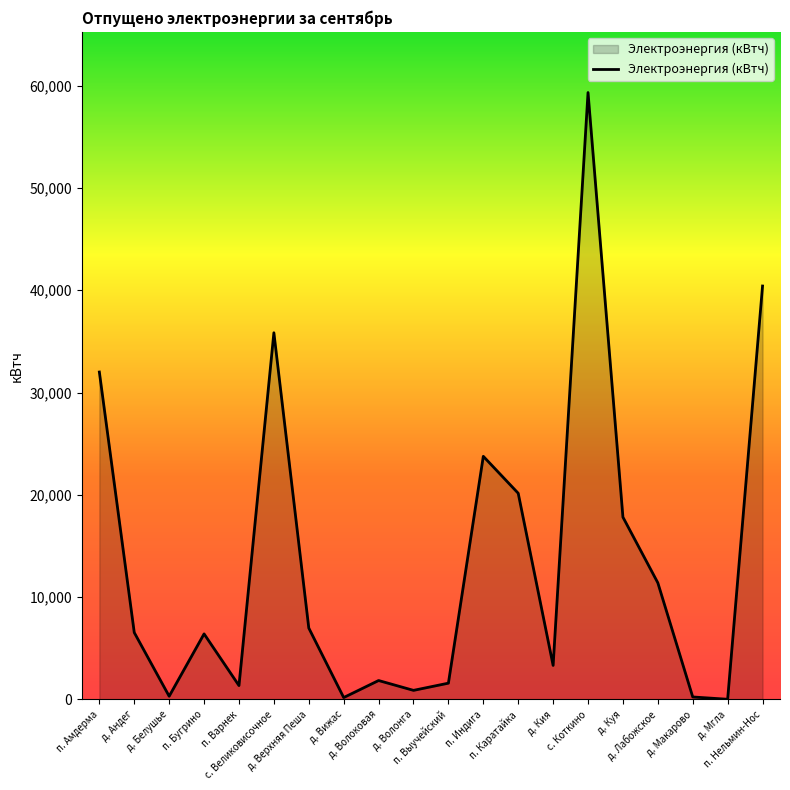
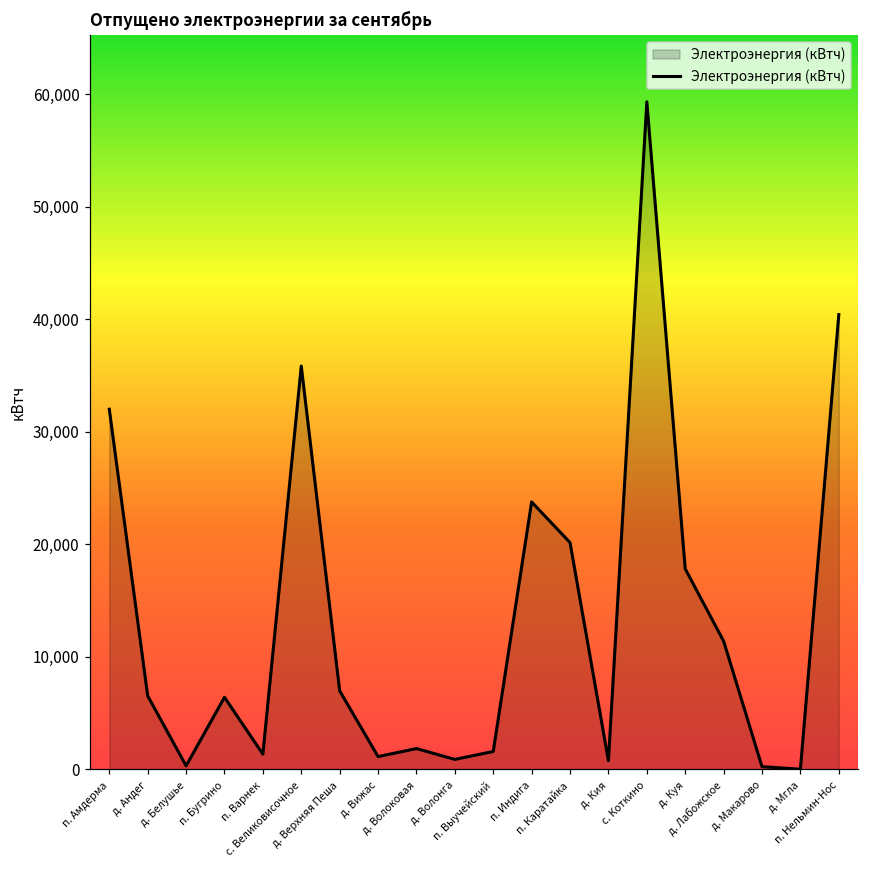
д. Вижас: 200 -> 1,100
д. Кия: 3,300 -> 800
